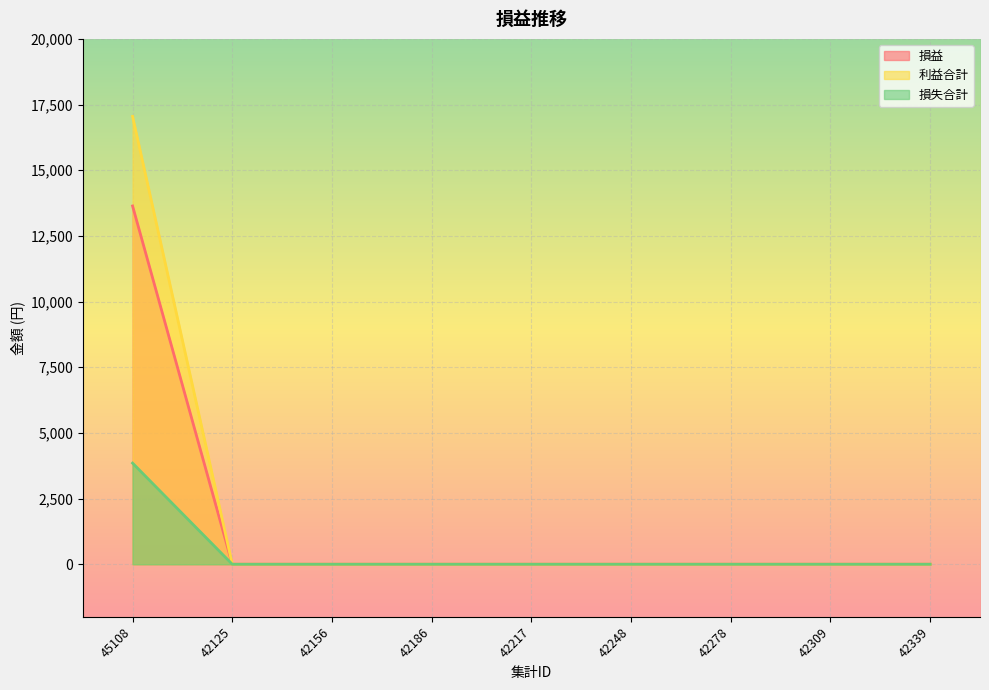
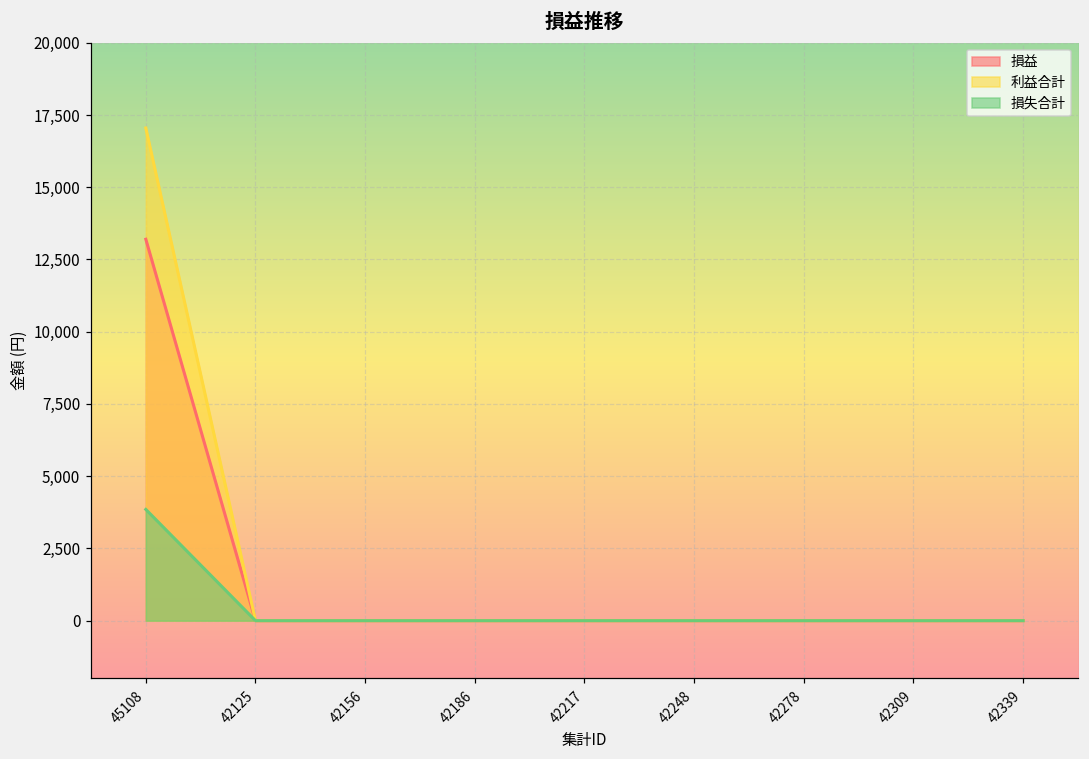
損益, 45108: 13,600 -> 13,200
